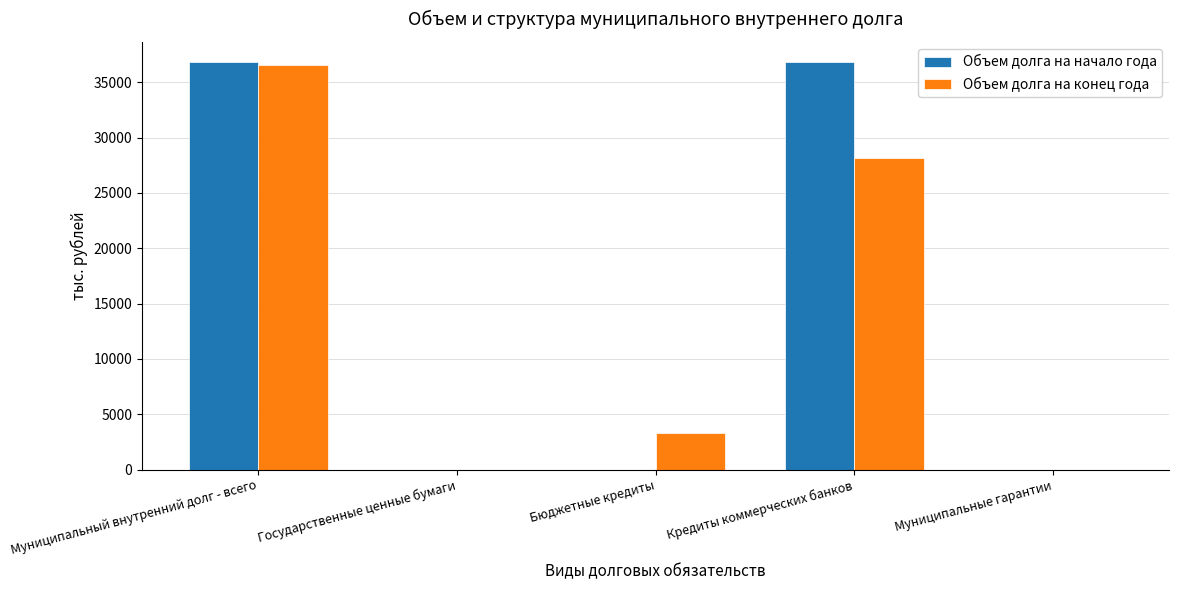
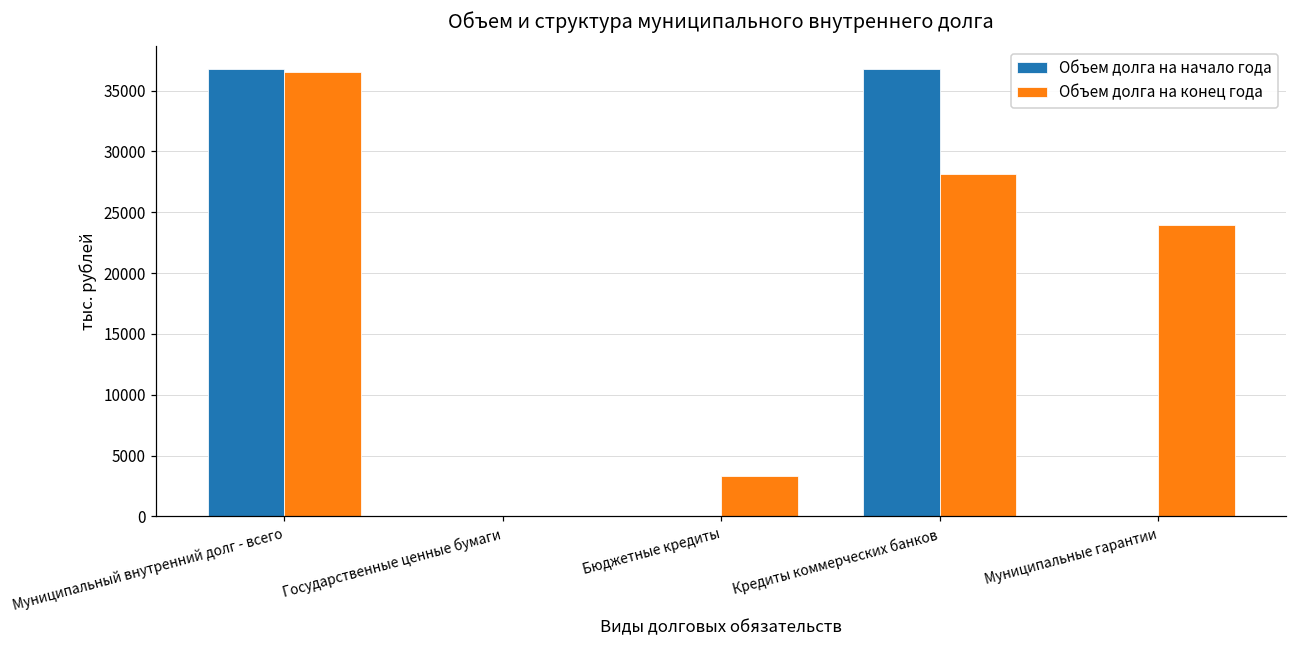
Объем долга на конец года, Муниципальные гарантии: 0 -> 23900
